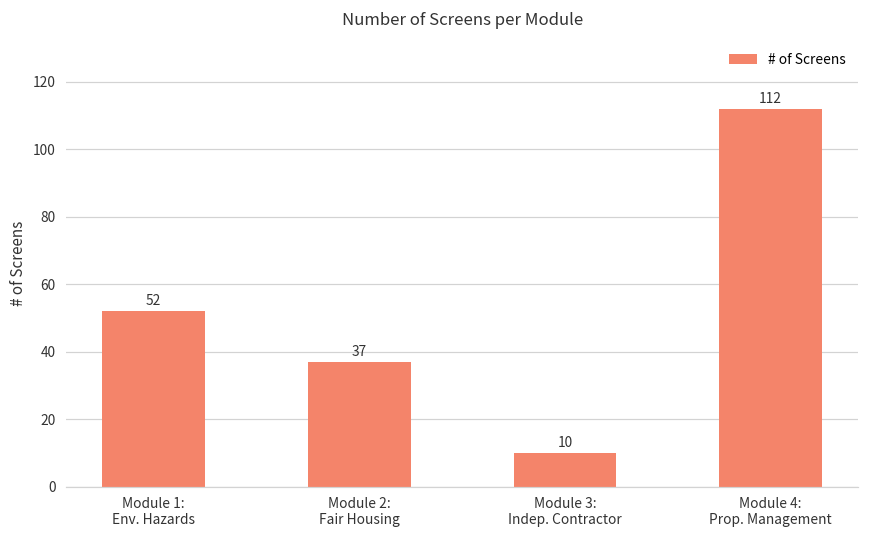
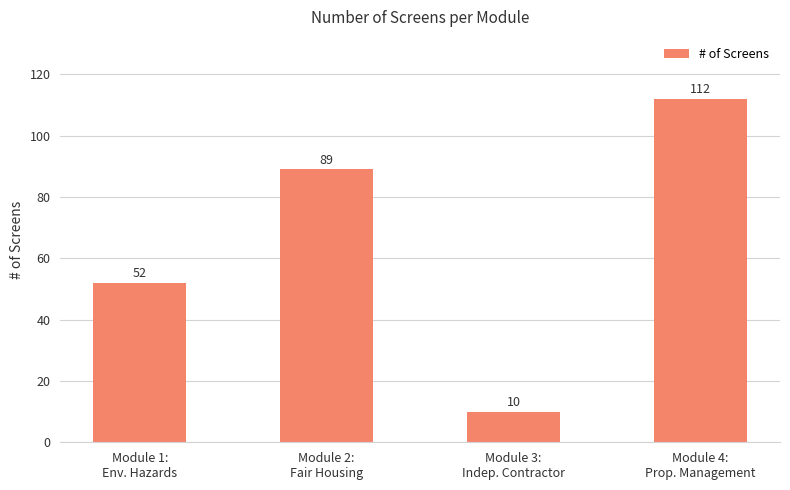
Module 2: Fair Housing: 37 -> 89
